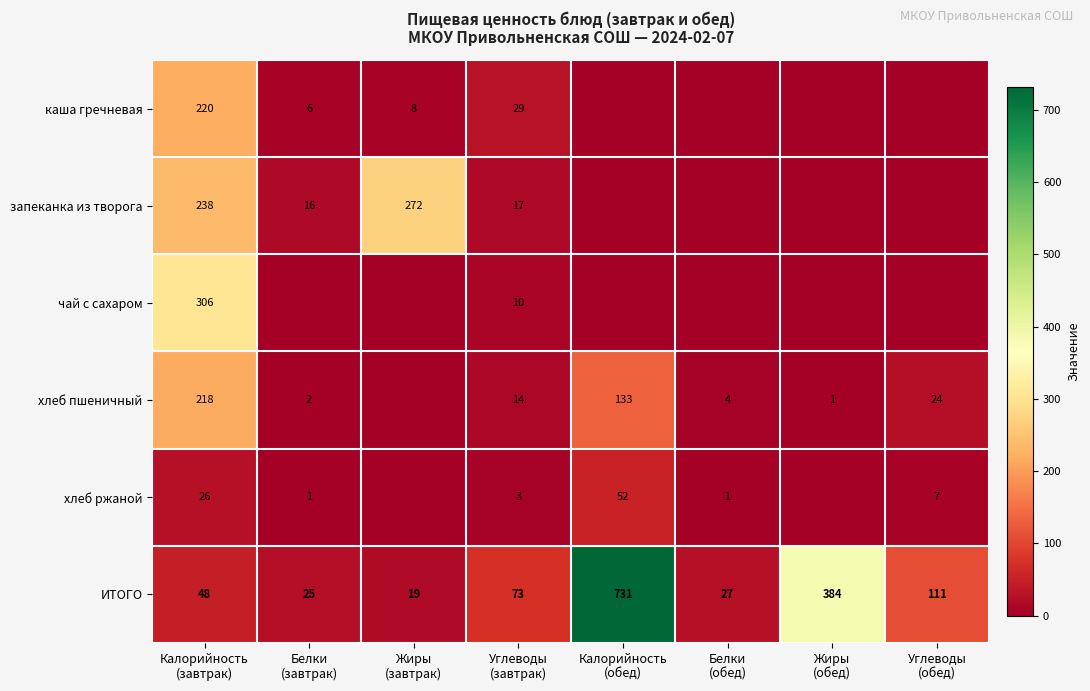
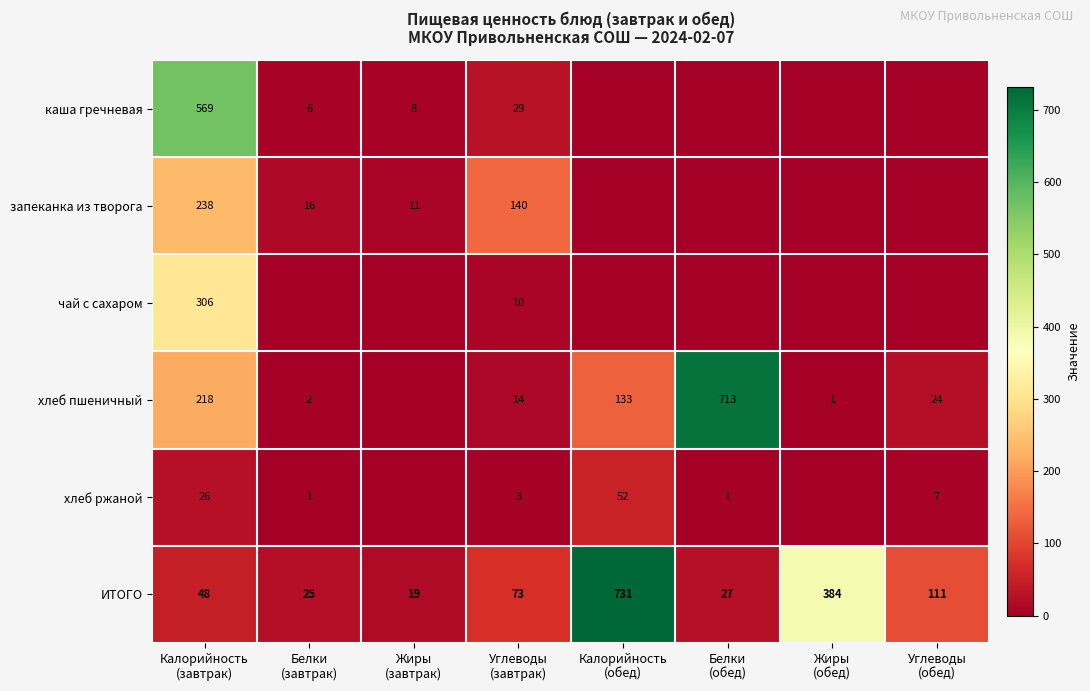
каша гречневая, Калорийность (завтрак): 220 -> 569
запеканка из творога, Жиры (завтрак): 272 -> 11
запеканка из творога, Углеводы (завтрак): 17 -> 140
хлеб пшеничный, Белки (обед): 4 -> 713
